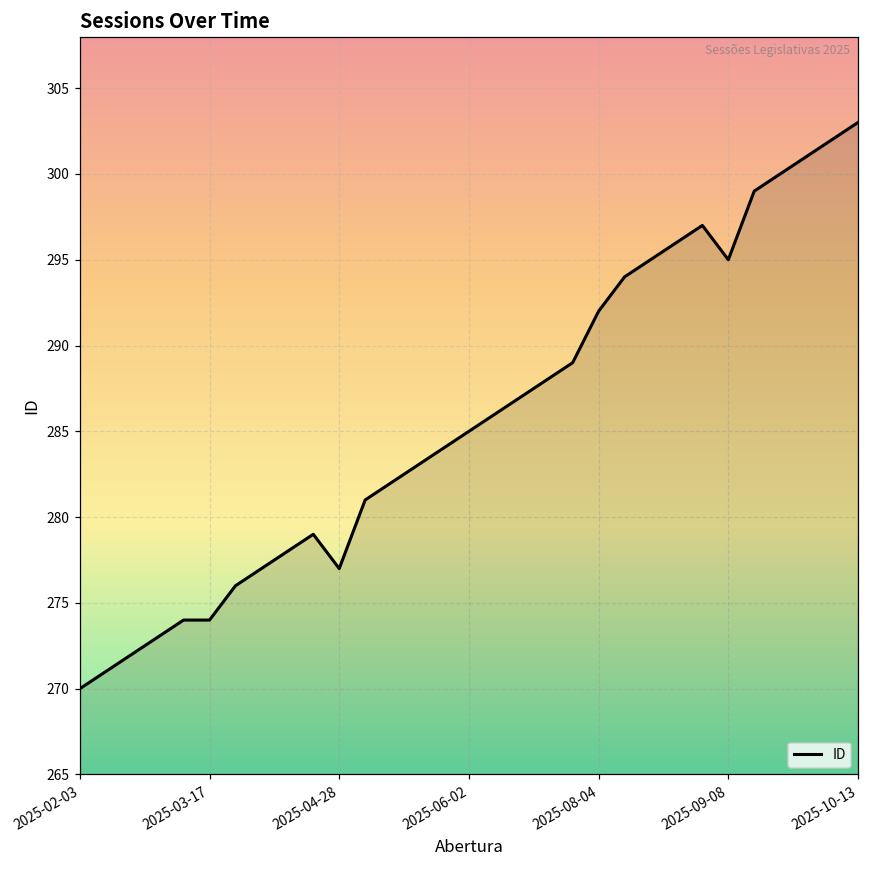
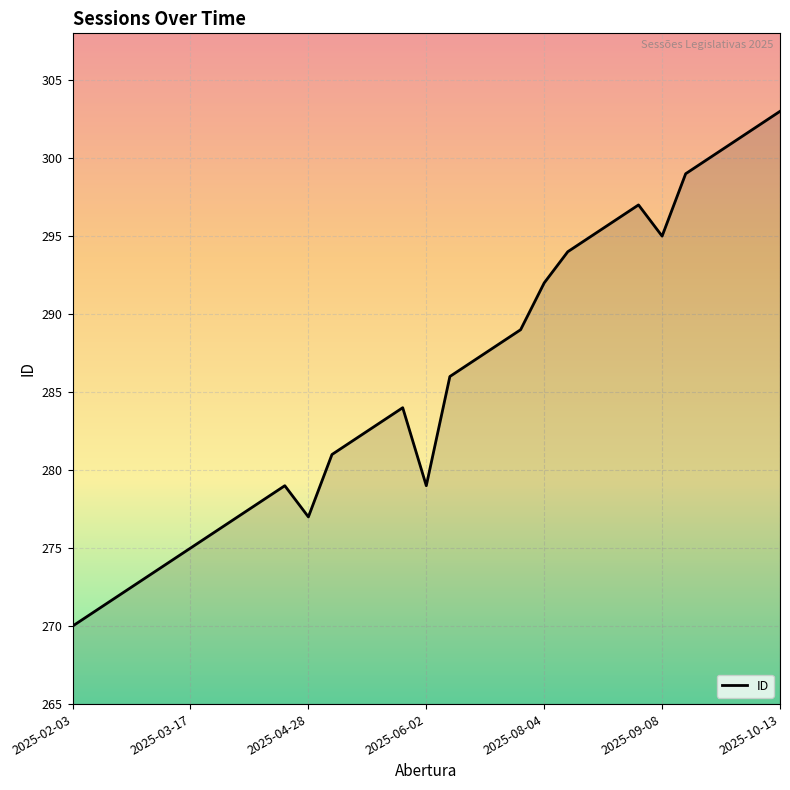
2025-03-17: 274 -> 275
2025-06-02: 285 -> 279
